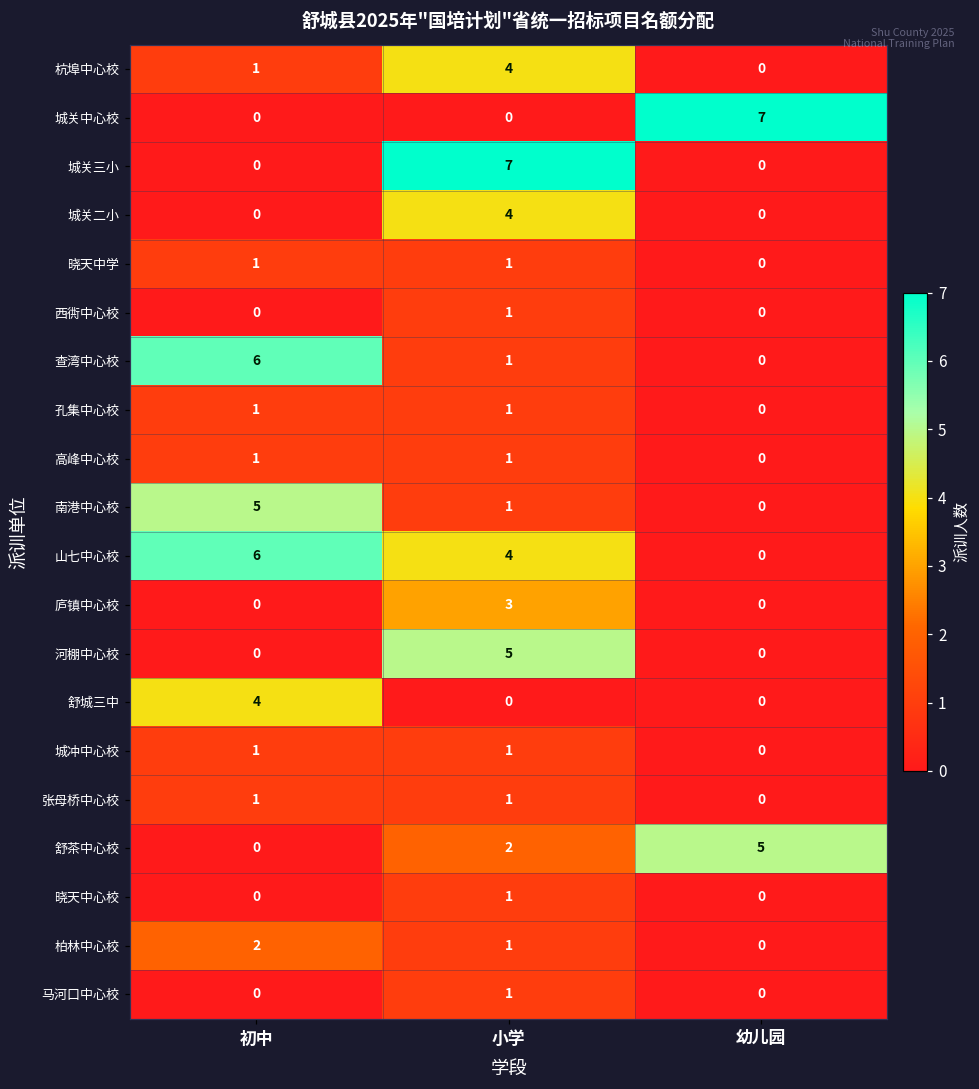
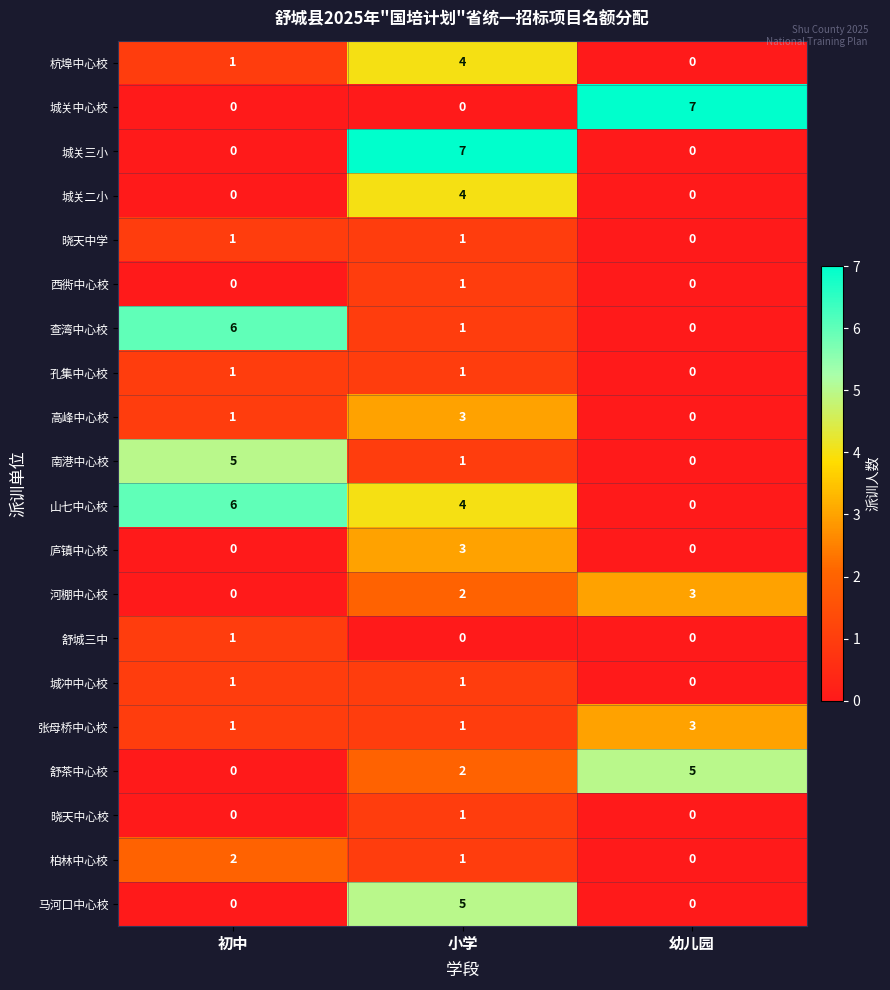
高峰中心校, 小学: 1 -> 3
河棚中心校, 小学: 5 -> 2
河棚中心校, 幼儿园: 0 -> 3
舒城三中, 初中: 4 -> 1
张母桥中心校, 幼儿园: 0 -> 3
马河口中心校, 小学: 1 -> 5
